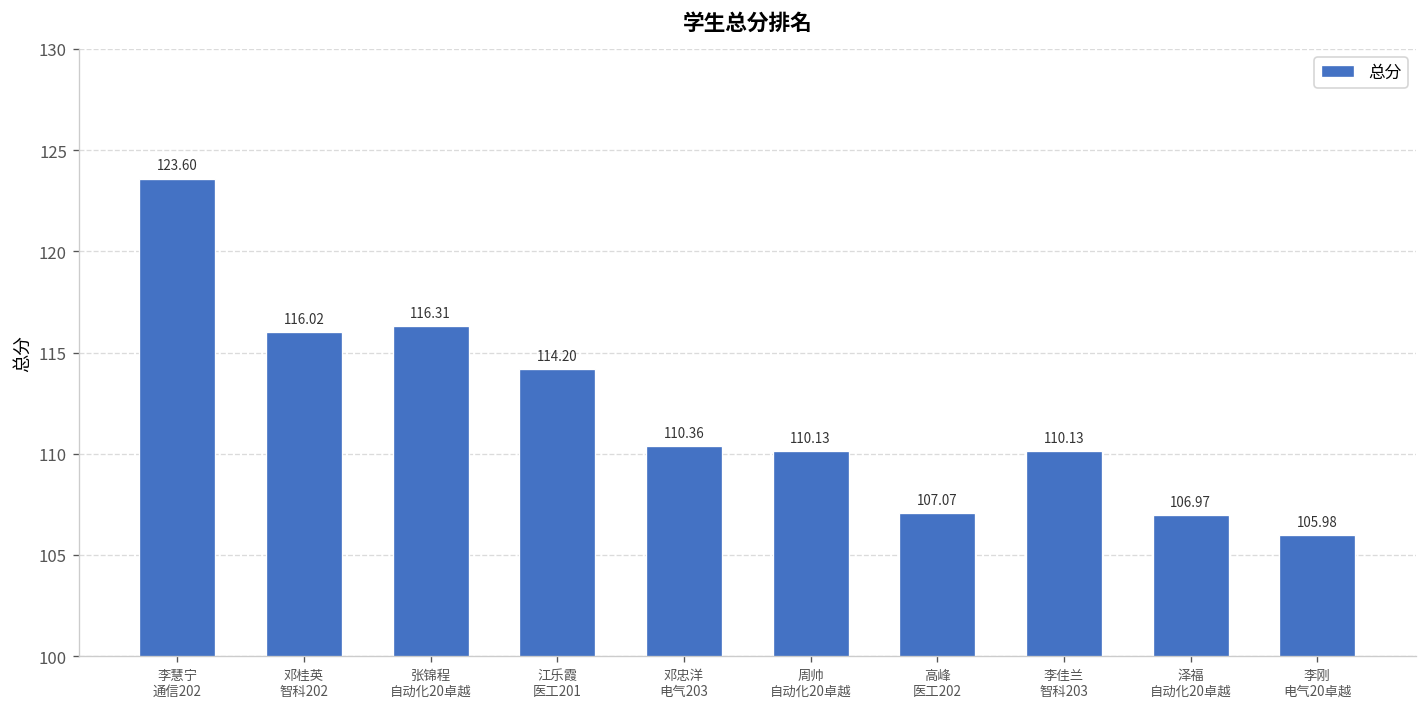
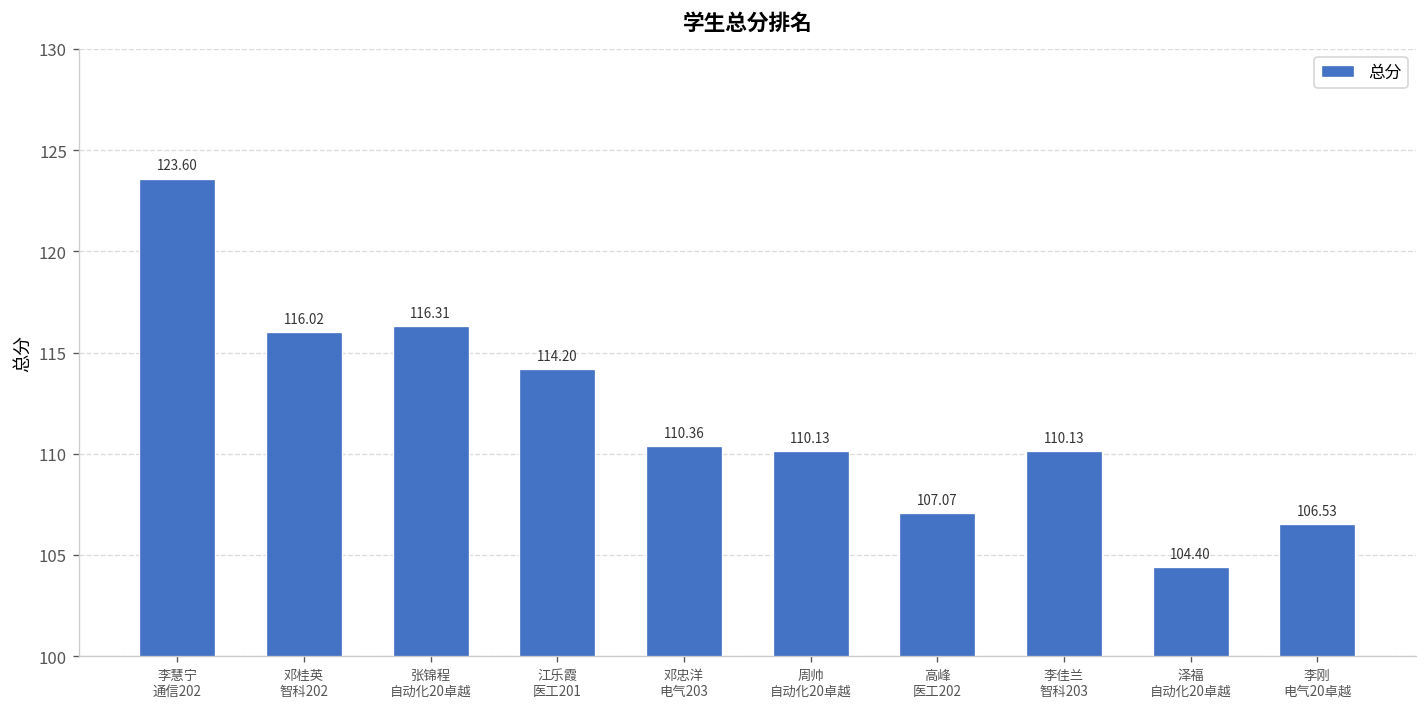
泽福 自动化20卓越: 106.97 -> 104.40
李刚 电气20卓越: 105.98 -> 106.53
